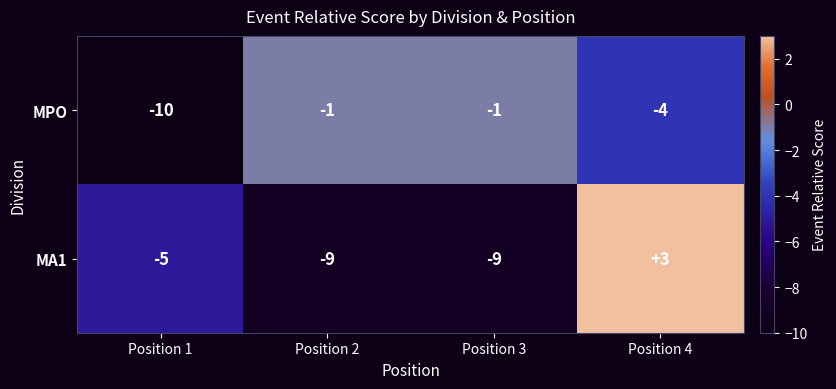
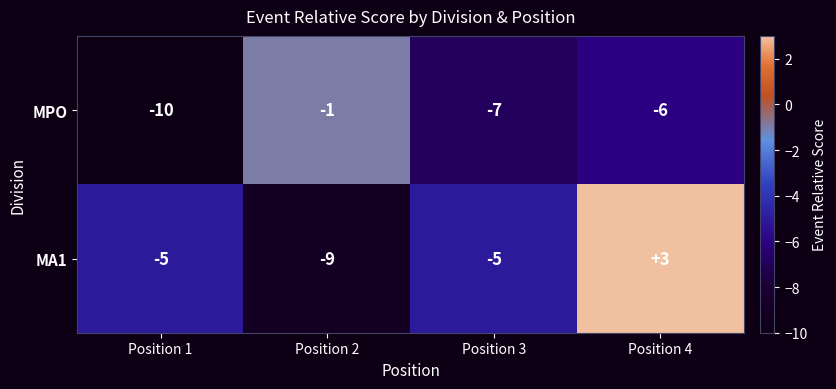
MPO, Position 3: -1 -> -7
MPO, Position 4: -4 -> -6
MA1, Position 3: -9 -> -5
